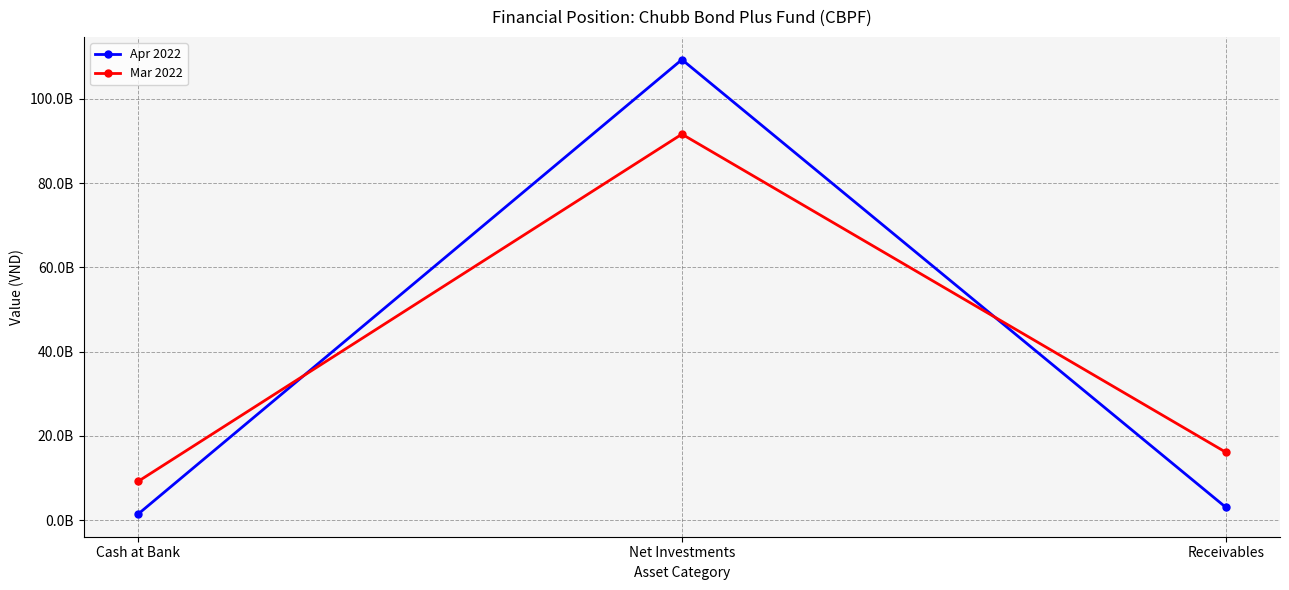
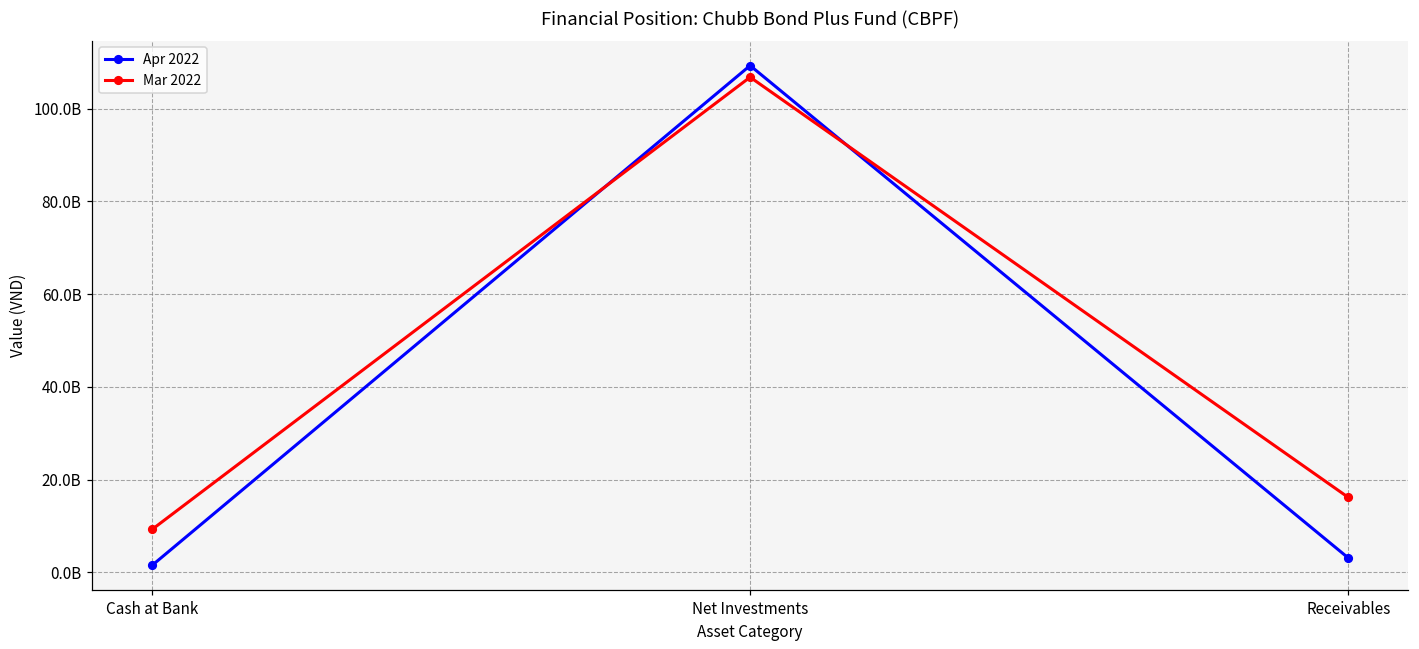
Mar 2022, Net Investments: 92000000000 -> 107000000000
